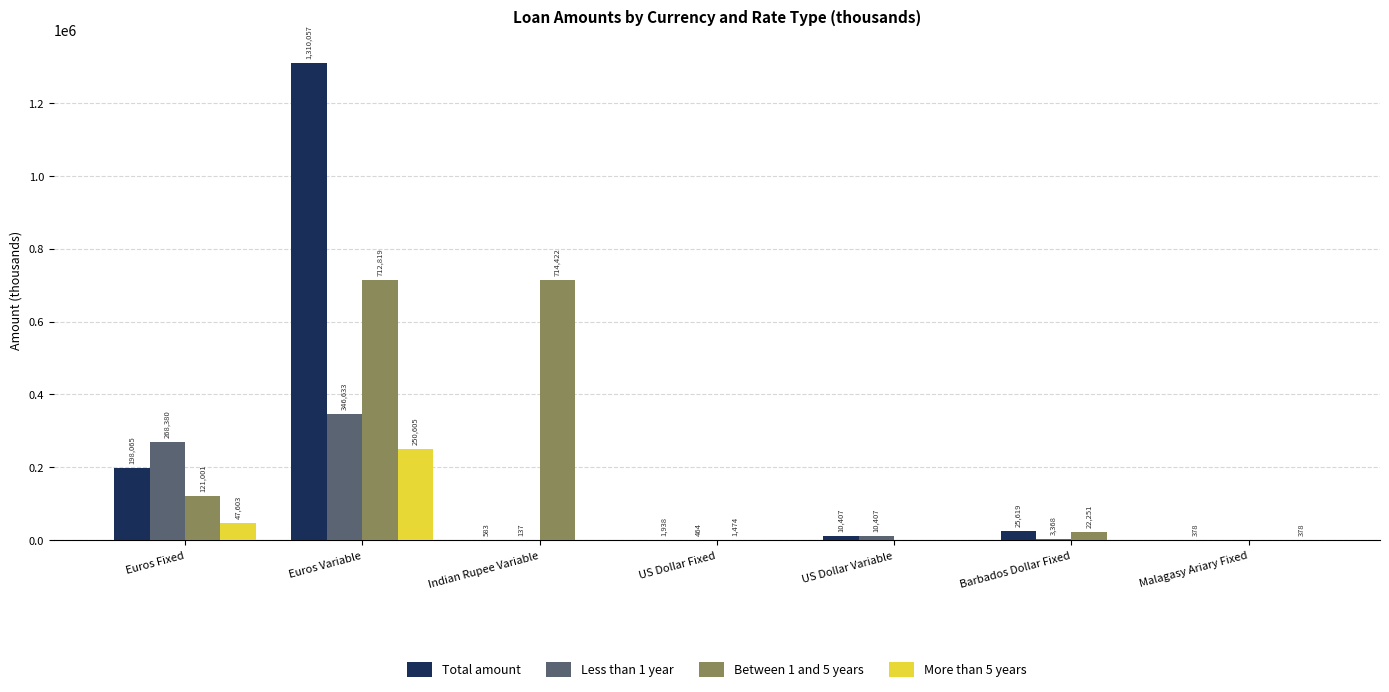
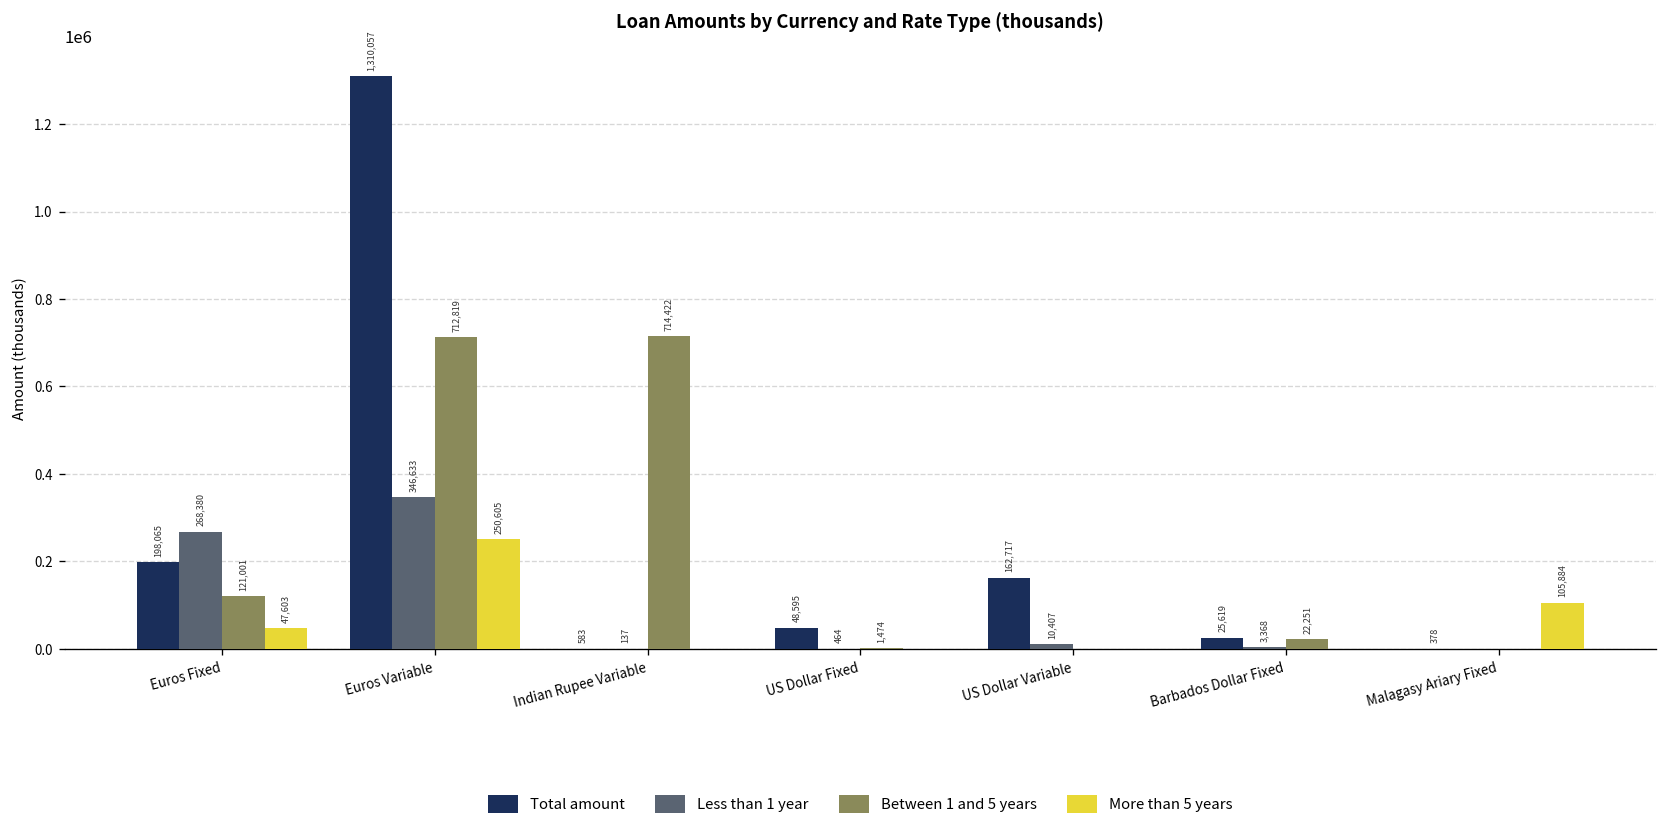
Total amount, US Dollar Fixed: 1,938 -> 48,595
Total amount, US Dollar Variable: 10,407 -> 162,717
More than 5 years, Malagasy Ariary Fixed: 378 -> 105,884
